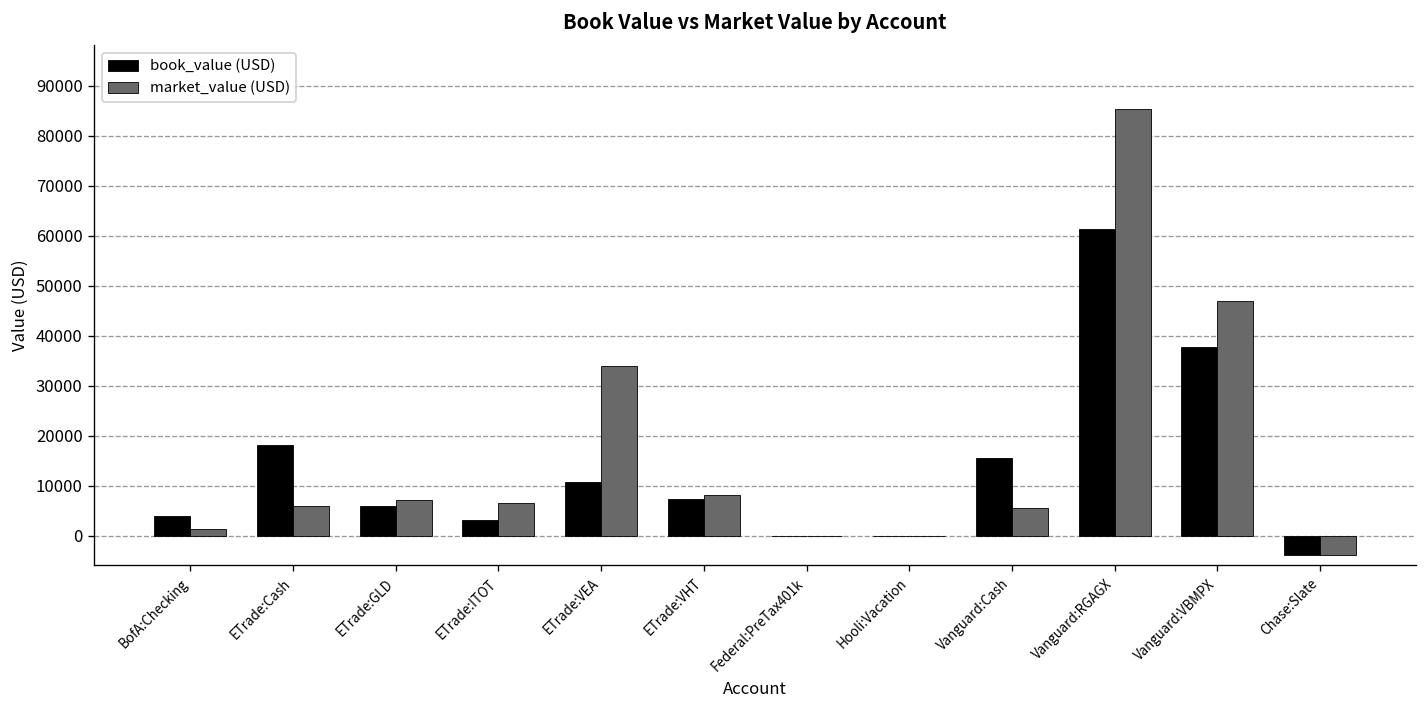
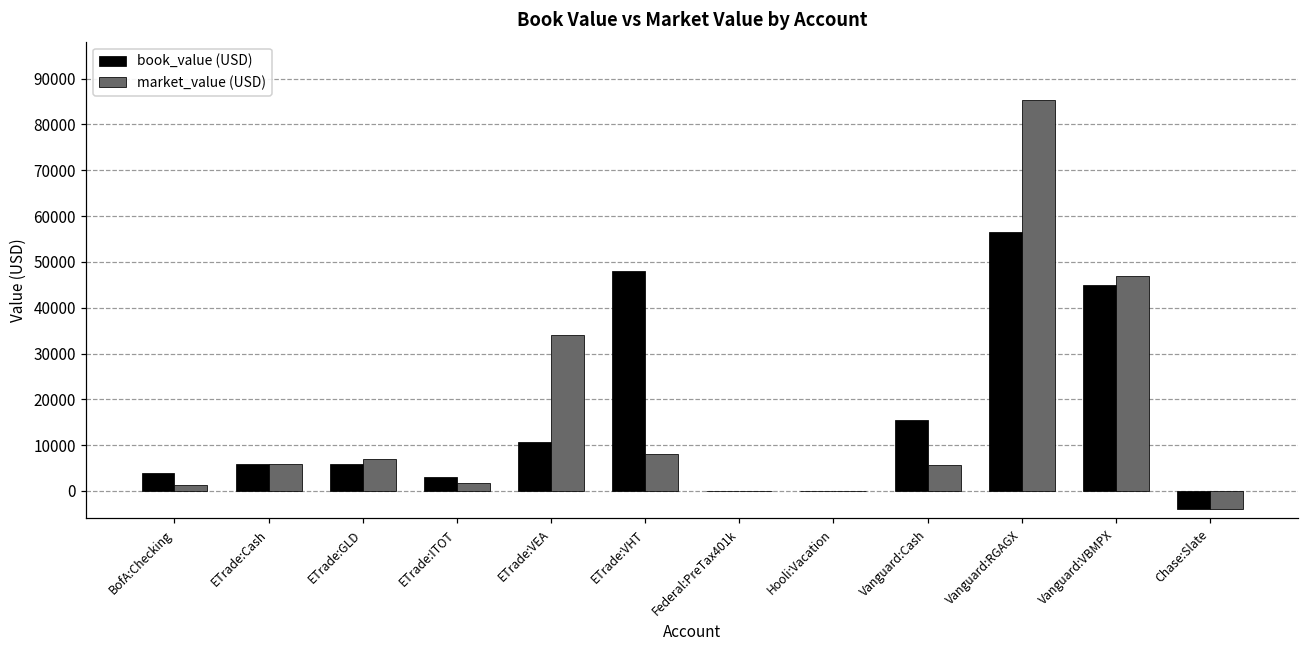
book_value (USD), ETrade:Cash: 18000 -> 6000
market_value (USD), ETrade:ITOT: 7000 -> 2000
book_value (USD), ETrade:VHT: 7000 -> 48000
book_value (USD), Vanguard:RGAGX: 61000 -> 57000
book_value (USD), Vanguard:VBMPX: 38000 -> 45000
